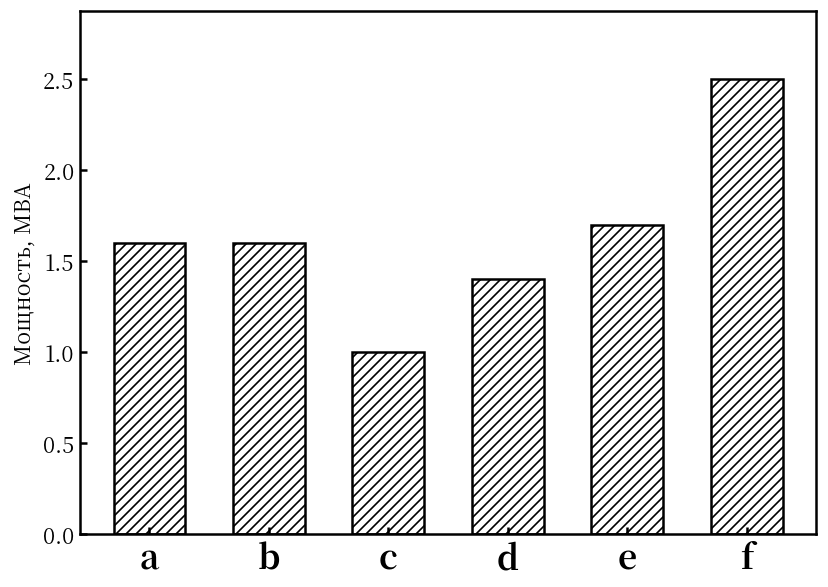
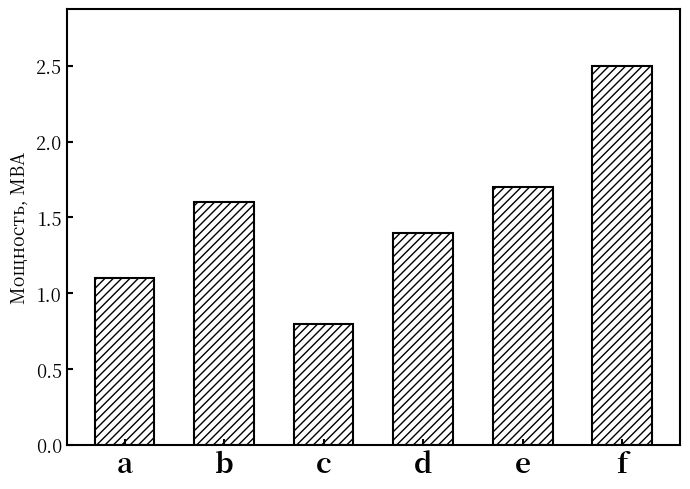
a: 1.6 -> 1.1
c: 1.0 -> 0.8
